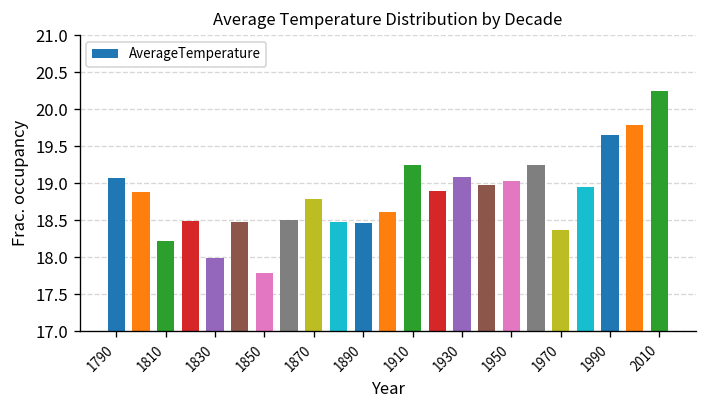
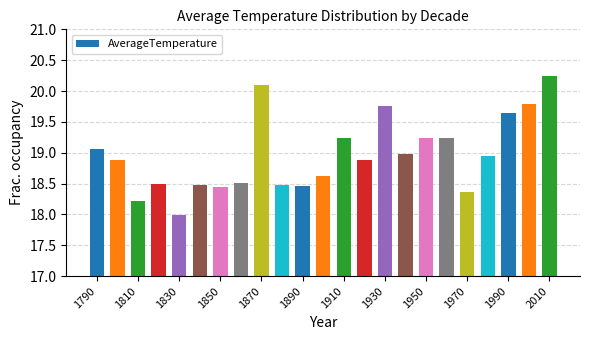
1850: 17.8 -> 18.4
1870: 18.8 -> 20.1
1930: 19.1 -> 19.8
1950: 19.0 -> 19.2
